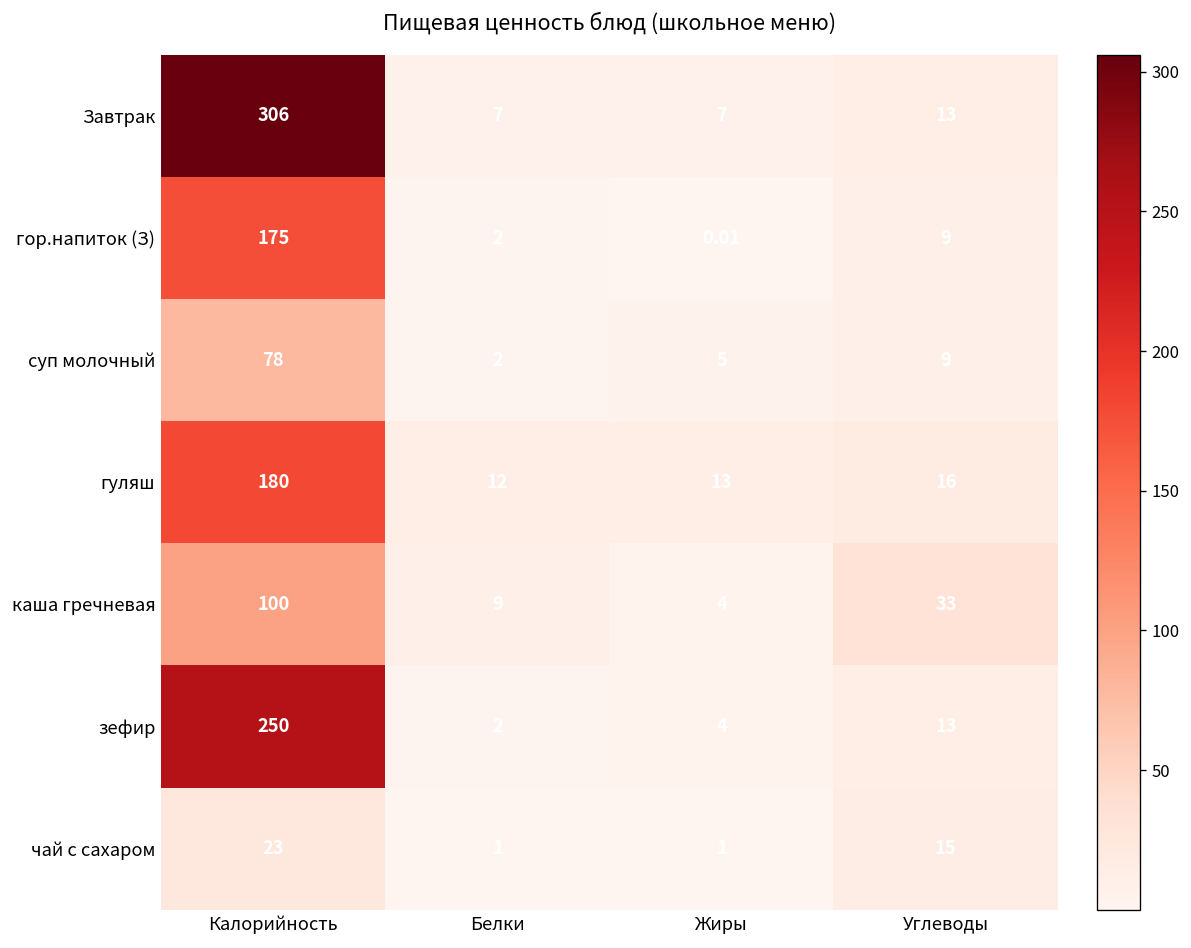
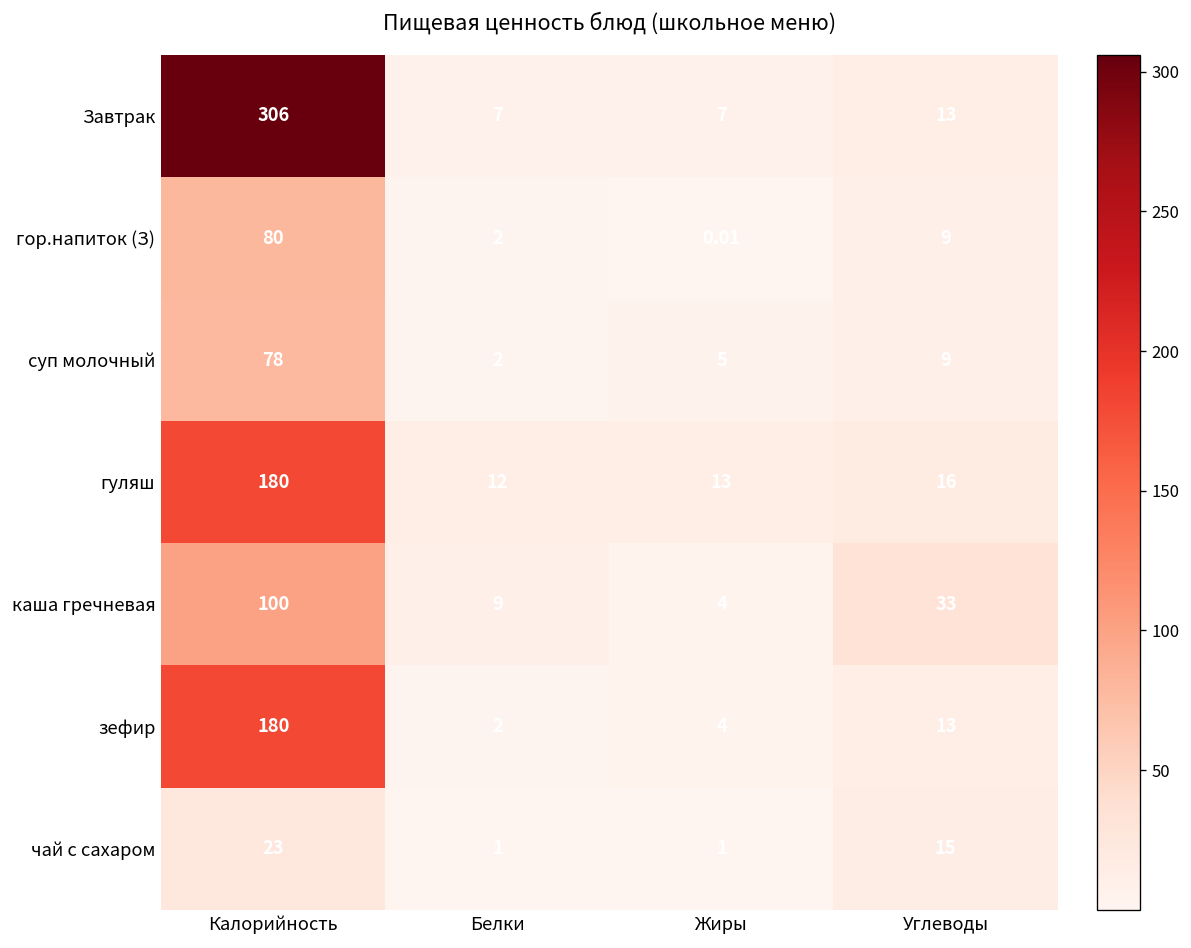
гор.напиток (З), Калорийность: 175 -> 80
зефир, Калорийность: 250 -> 180
